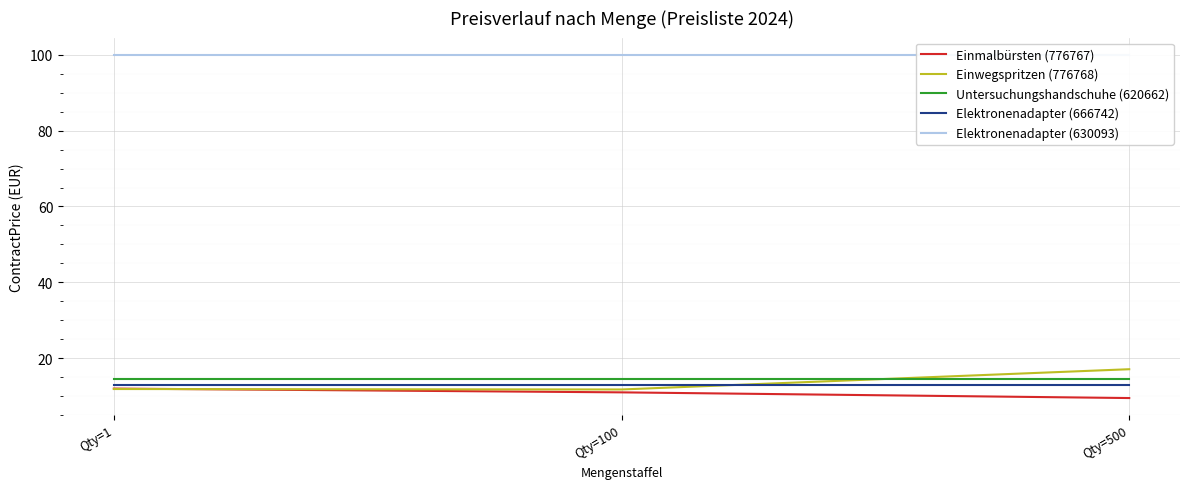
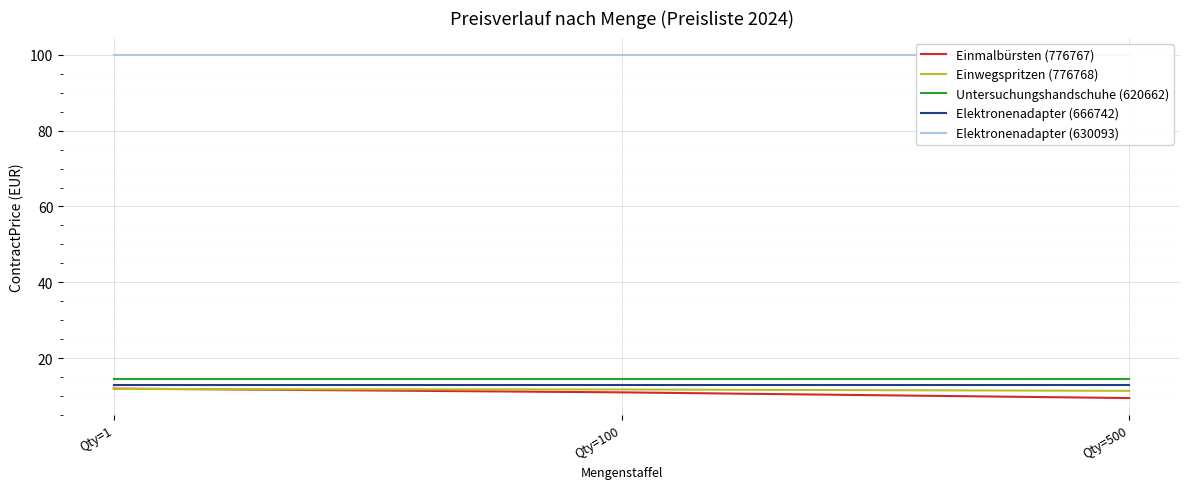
Einwegspritzen (776768), Qty=500: 17 -> 11
